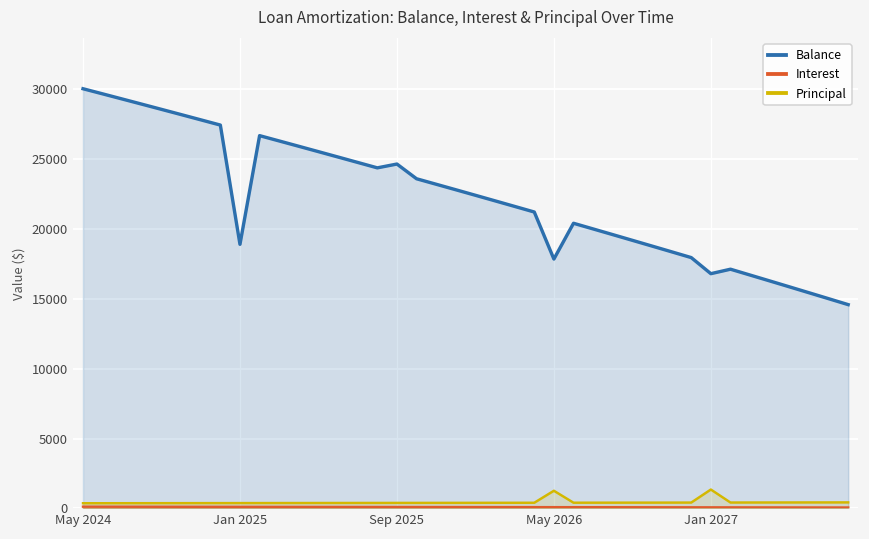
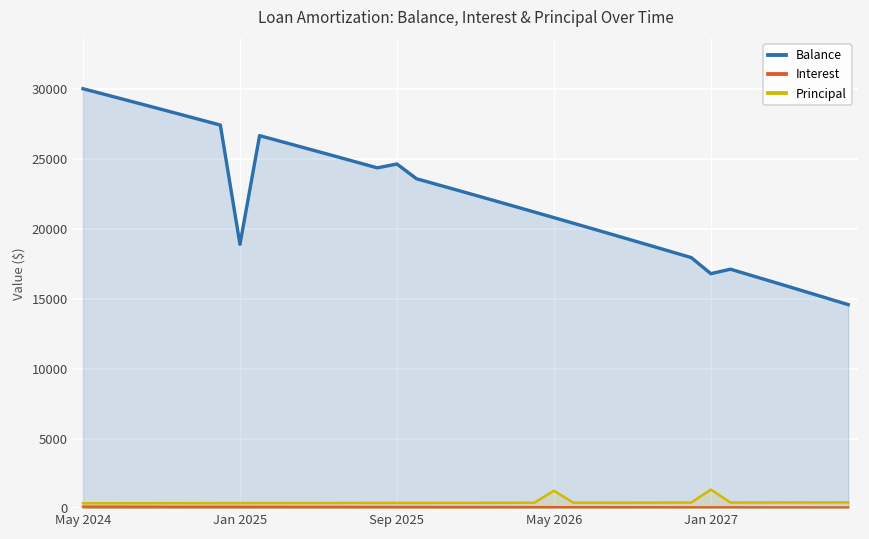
Balance, May 2026: 17900 -> 20800
